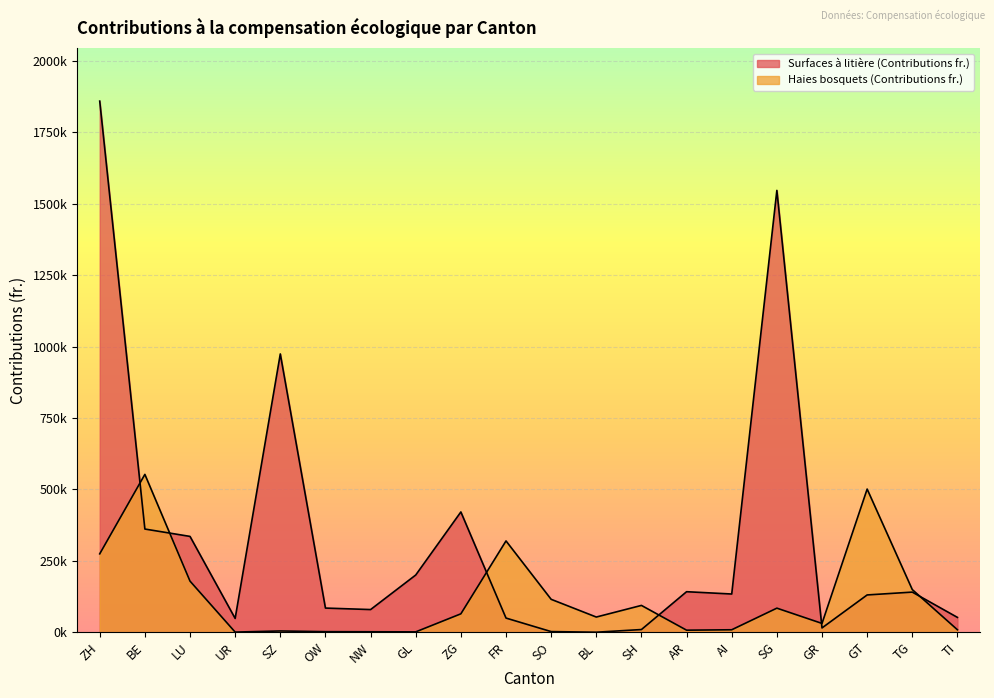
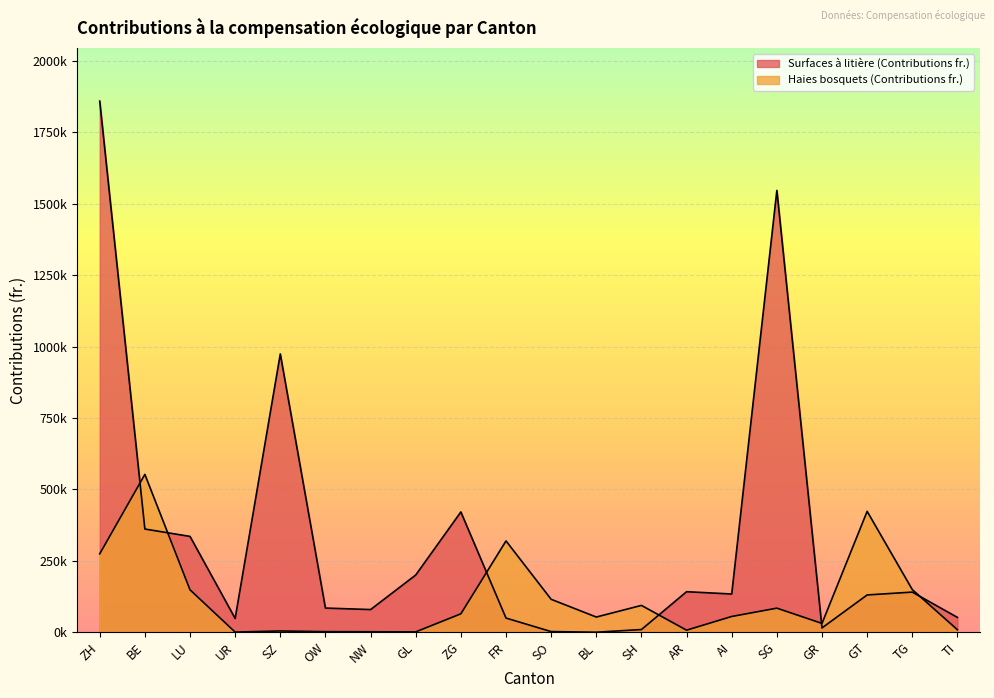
Haies bosquets (Contributions fr.), LU: 180000 -> 150000
Haies bosquets (Contributions fr.), AI: 10000 -> 60000
Haies bosquets (Contributions fr.), GT: 500000 -> 420000
